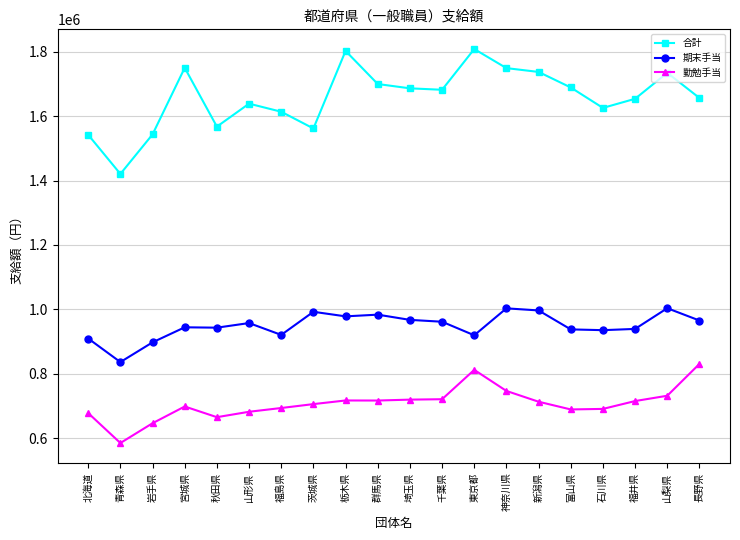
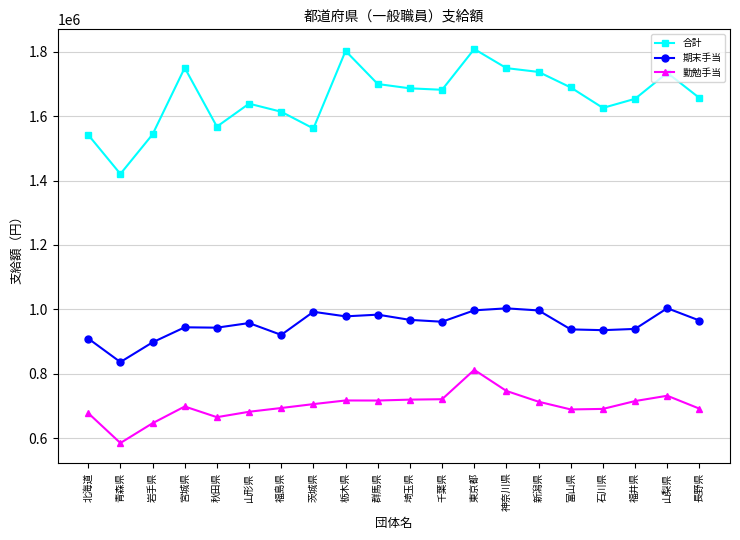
期末手当, 東京都: 920000 -> 1000000
勤勉手当, 長野県: 830000 -> 690000
